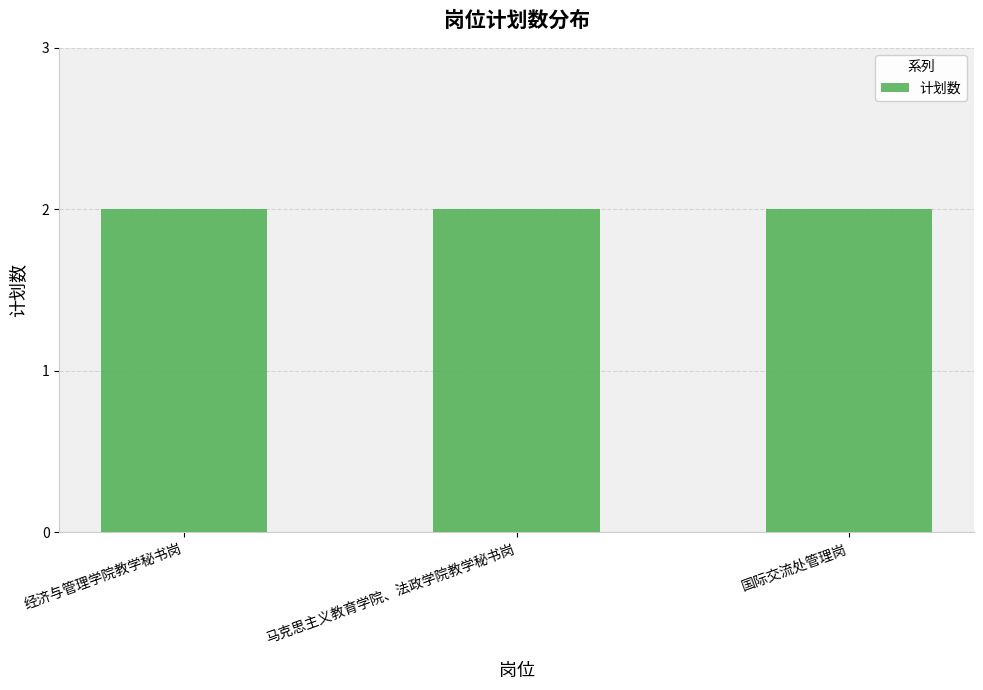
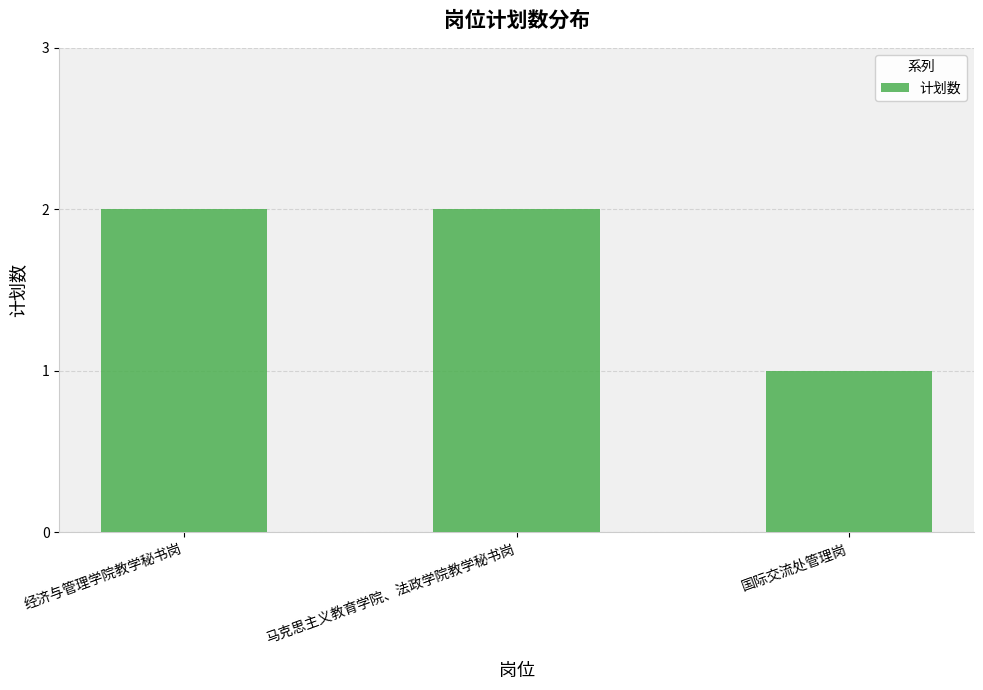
国际交流处管理岗: 2 -> 1
